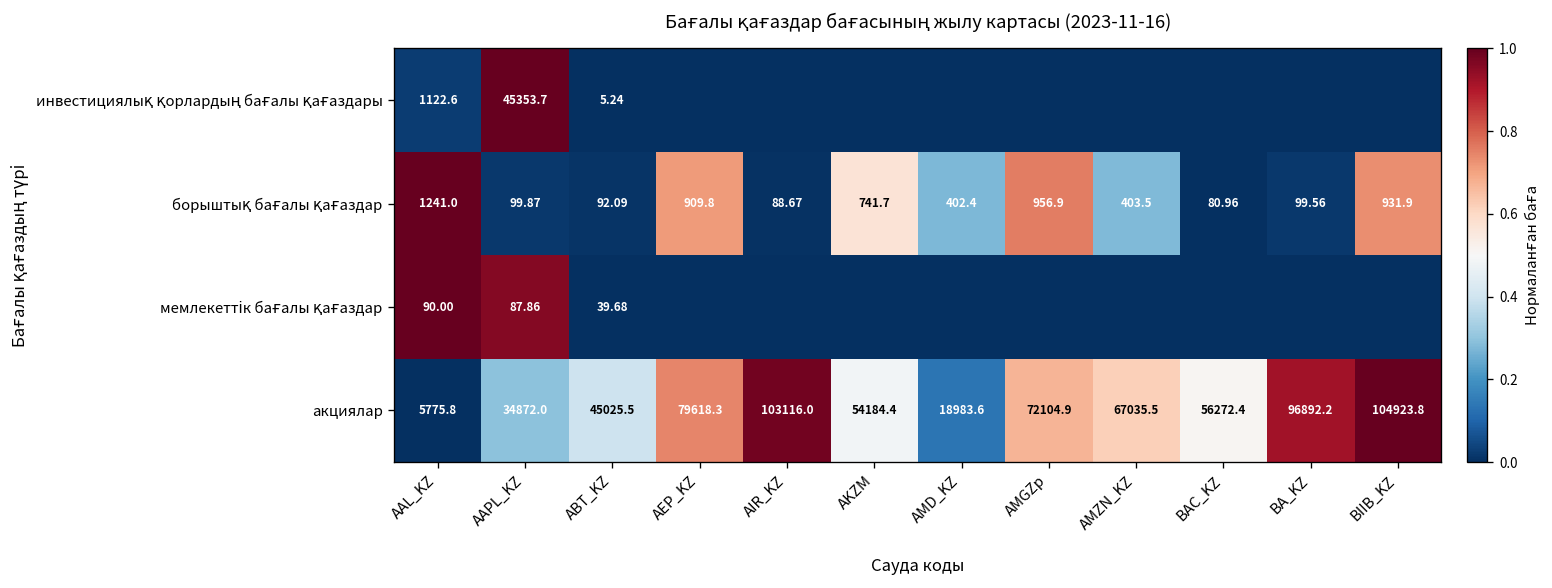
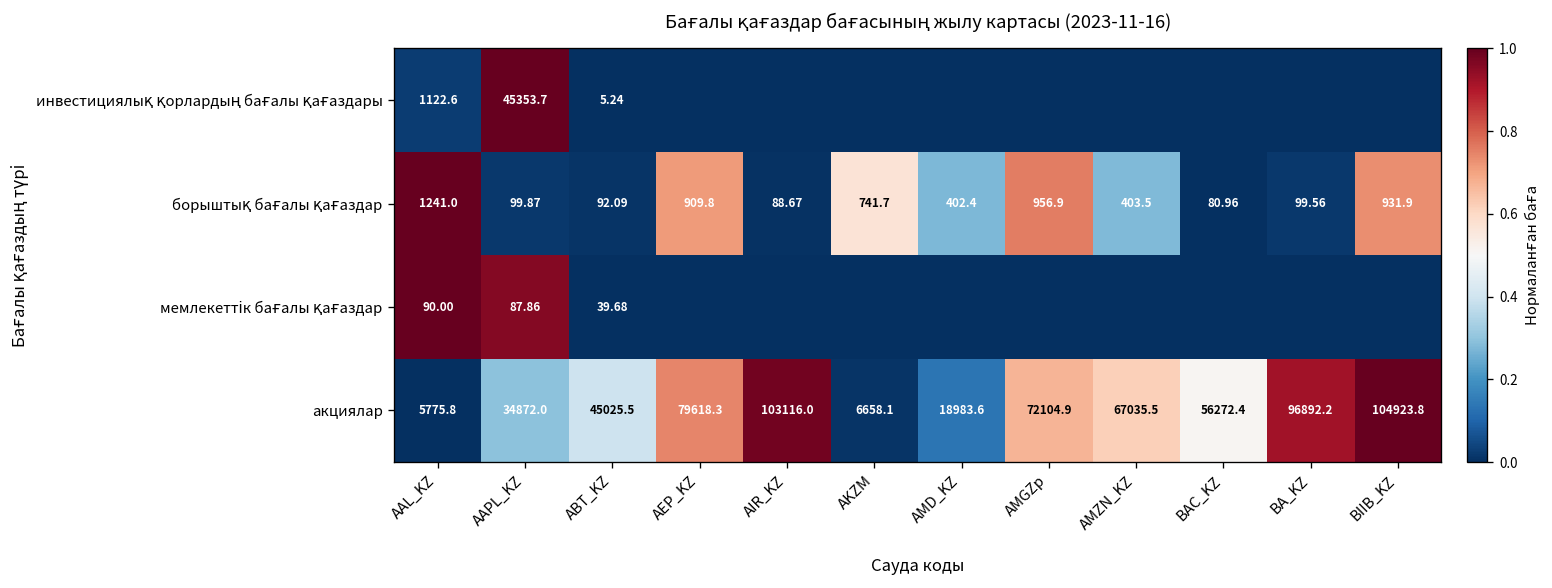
акциялар, AKZM: 54184.4 -> 6658.1
